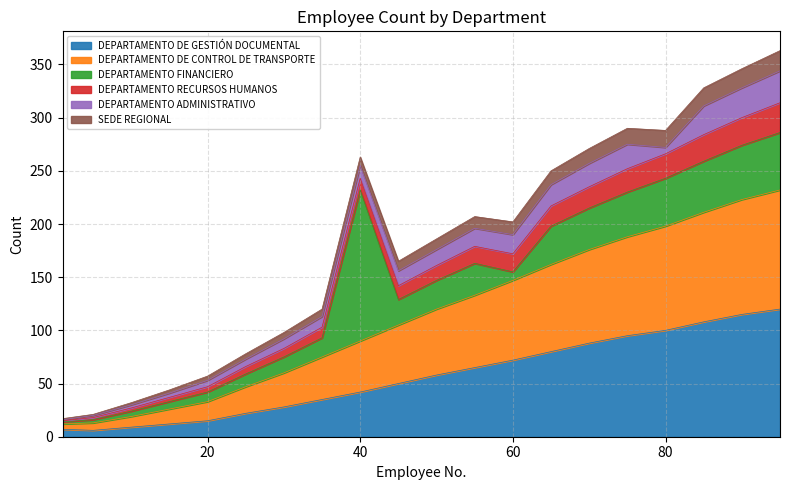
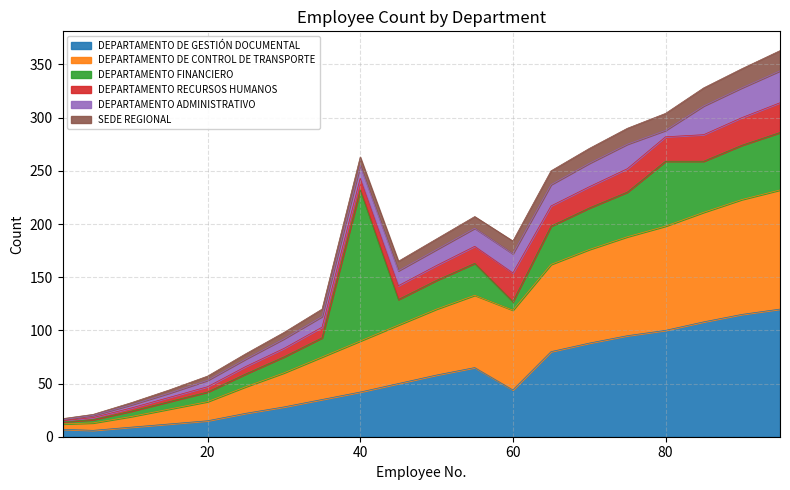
DEPARTAMENTO DE GESTIÓN DOCUMENTAL, 60: 72 -> 44
DEPARTAMENTO RECURSOS HUMANOS, 60: 17 -> 27
DEPARTAMENTO FINANCIERO, 80: 45 -> 61
